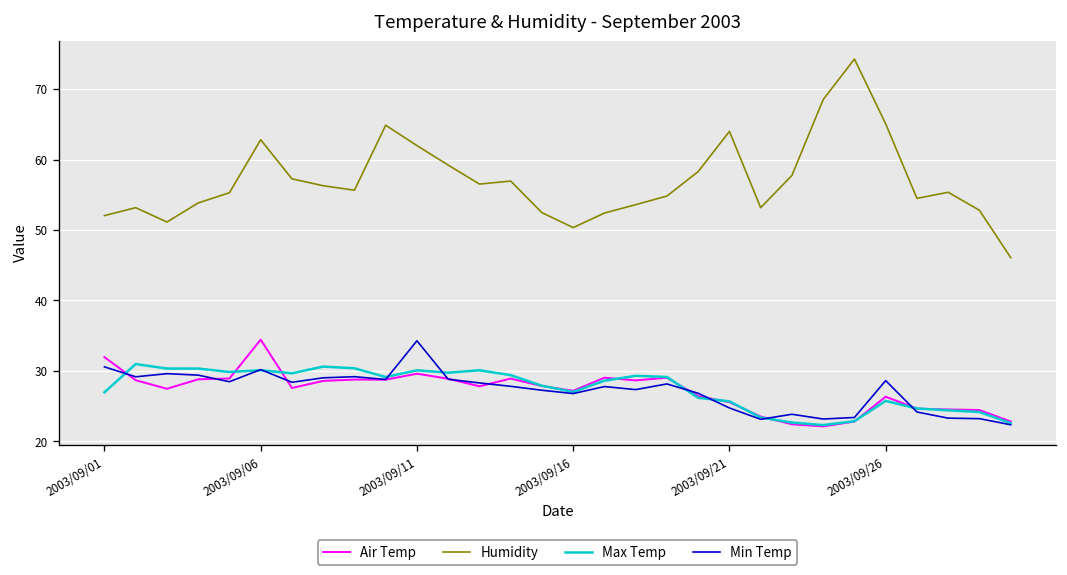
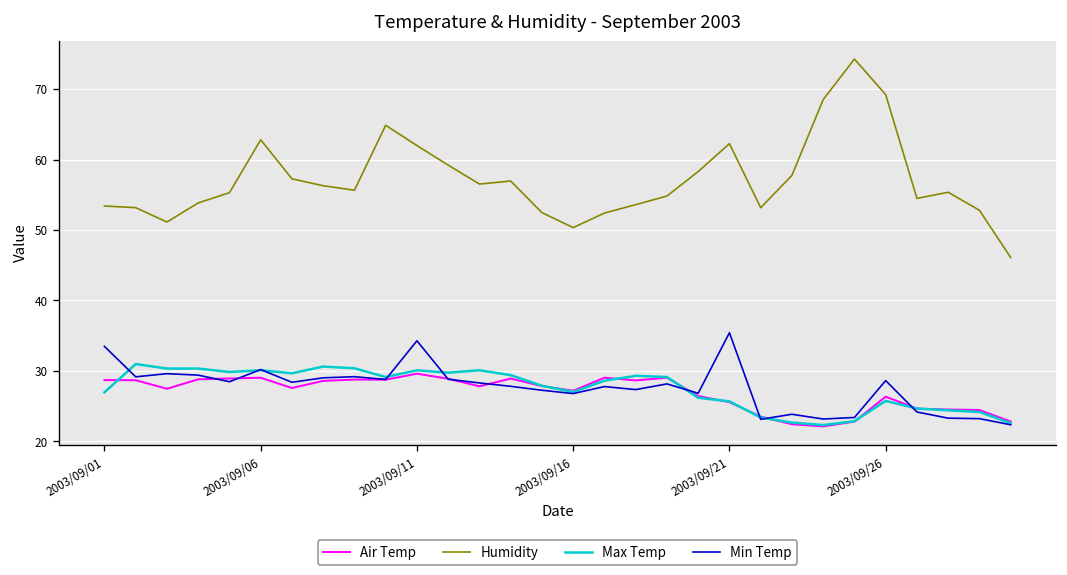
Air Temp, 2003/09/01: 32 -> 29
Humidity, 2003/09/01: 52 -> 53
Min Temp, 2003/09/01: 31 -> 33
Air Temp, 2003/09/06: 34 -> 29
Humidity, 2003/09/21: 64 -> 62
Min Temp, 2003/09/21: 25 -> 35
Humidity, 2003/09/26: 65 -> 69
